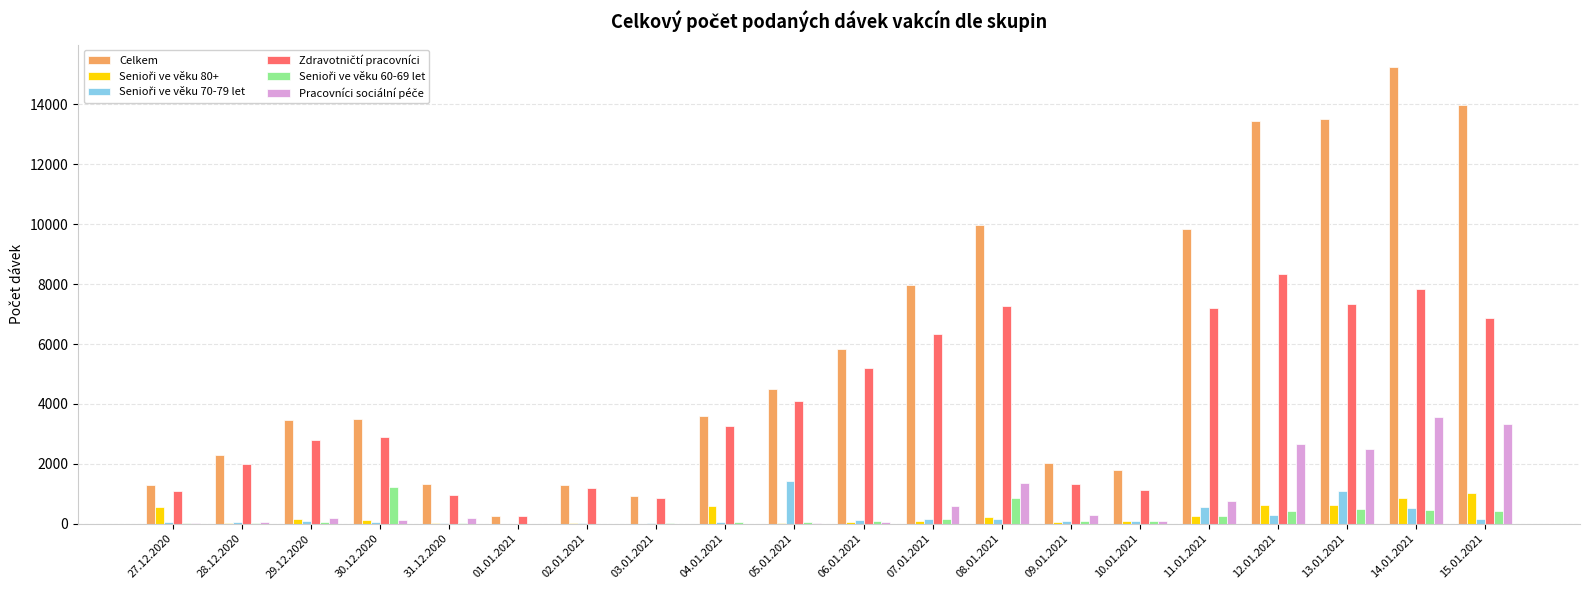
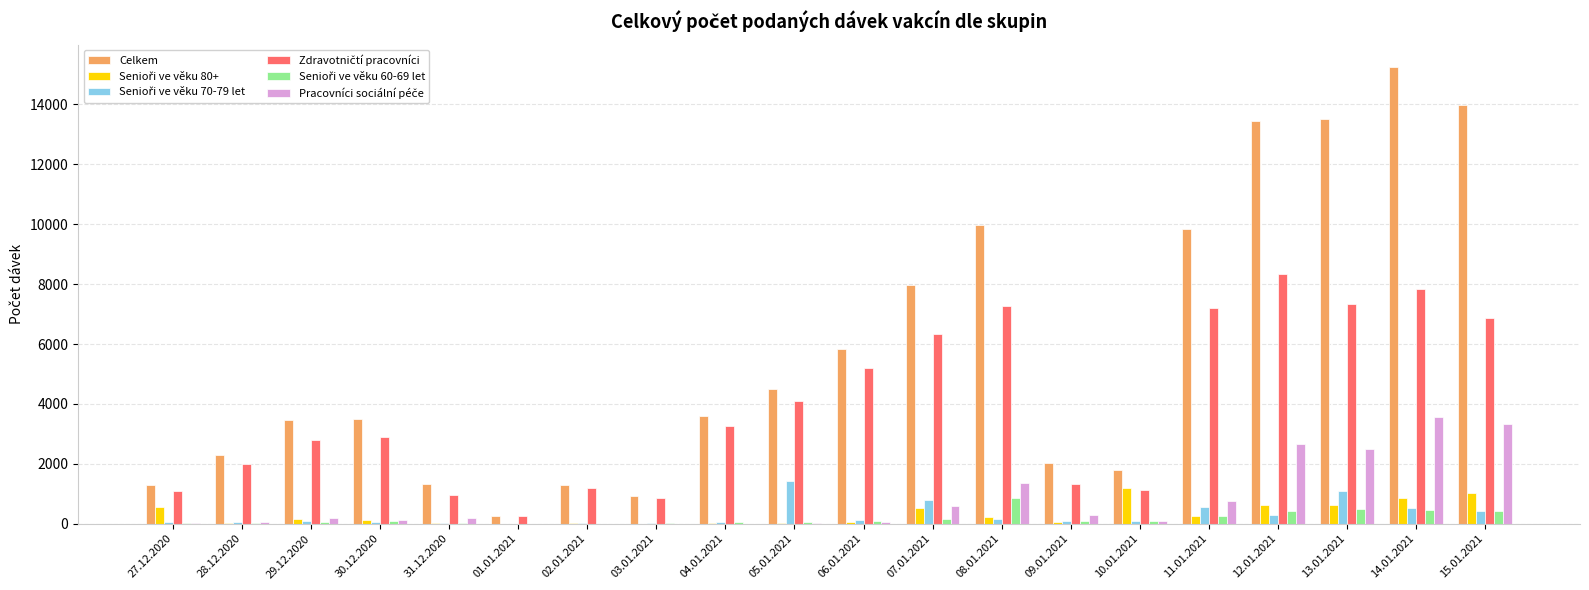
Senioři ve věku 60-69 let, 30.12.2020: 1200 -> 100
Senioři ve věku 80+, 04.01.2021: 600 -> 0
Senioři ve věku 80+, 07.01.2021: 100 -> 500
Senioři ve věku 70-79 let, 07.01.2021: 200 -> 800
Senioři ve věku 80+, 10.01.2021: 100 -> 1200
Senioři ve věku 70-79 let, 15.01.2021: 200 -> 400
